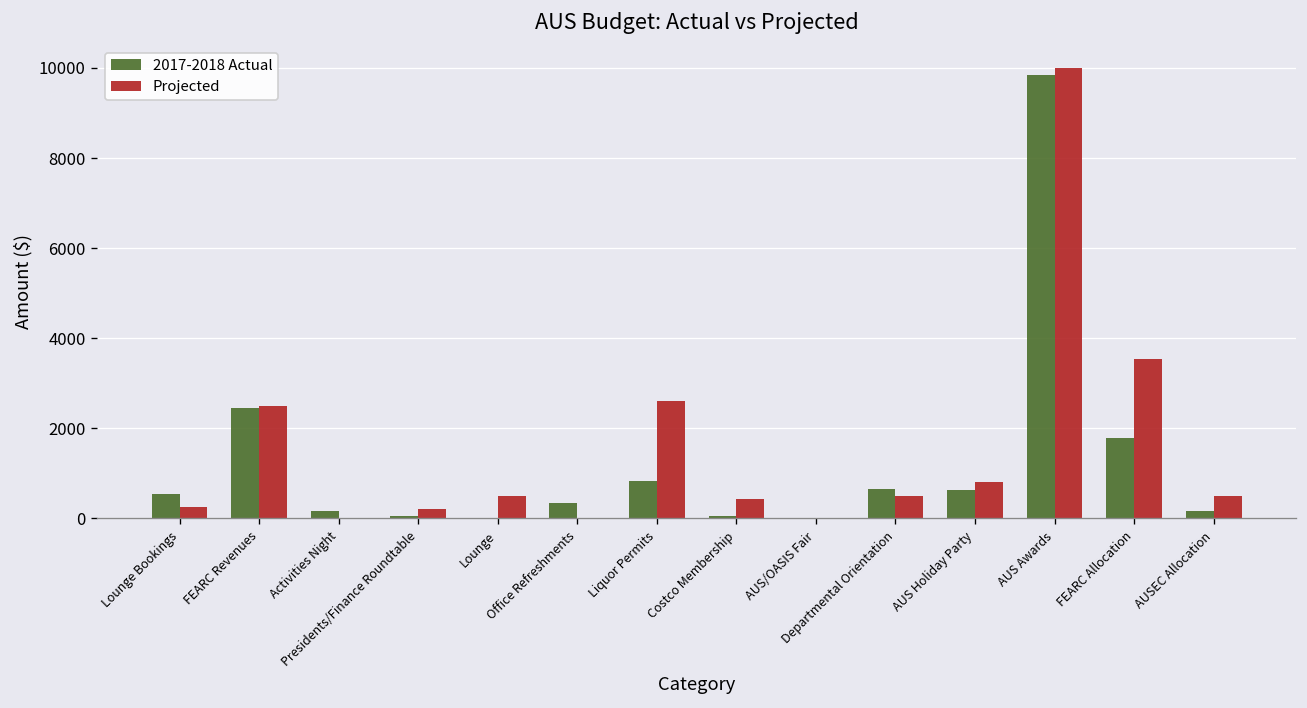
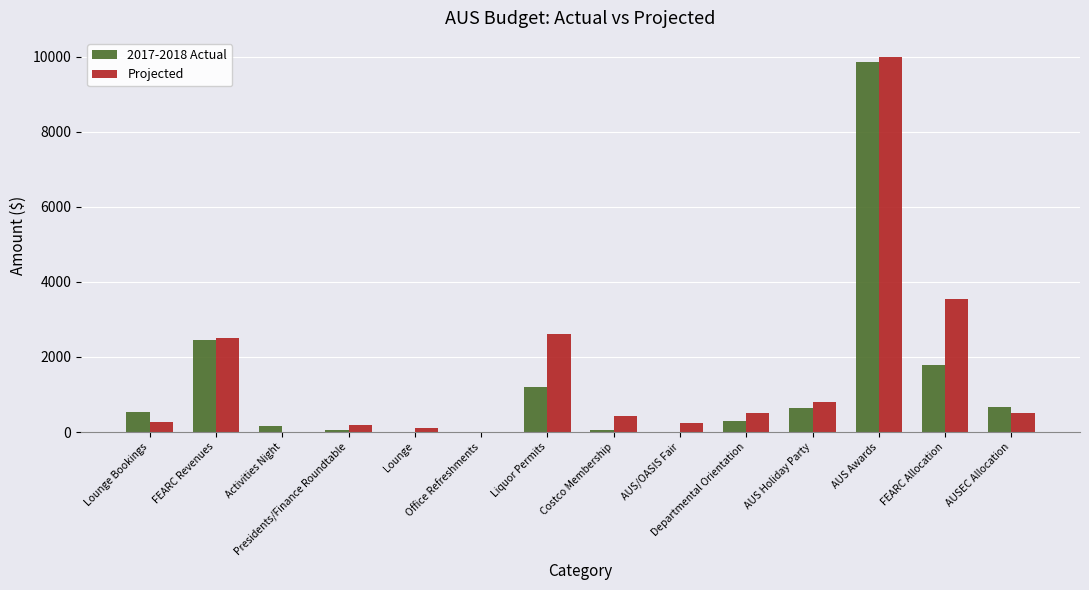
Projected, Lounge: 500 -> 100
2017-2018 Actual, Office Refreshments: 300 -> 0
2017-2018 Actual, Liquor Permits: 800 -> 1200
Projected, AUS/OASIS Fair: 0 -> 200
2017-2018 Actual, Departmental Orientation: 700 -> 300
2017-2018 Actual, AUSEC Allocation: 200 -> 700
